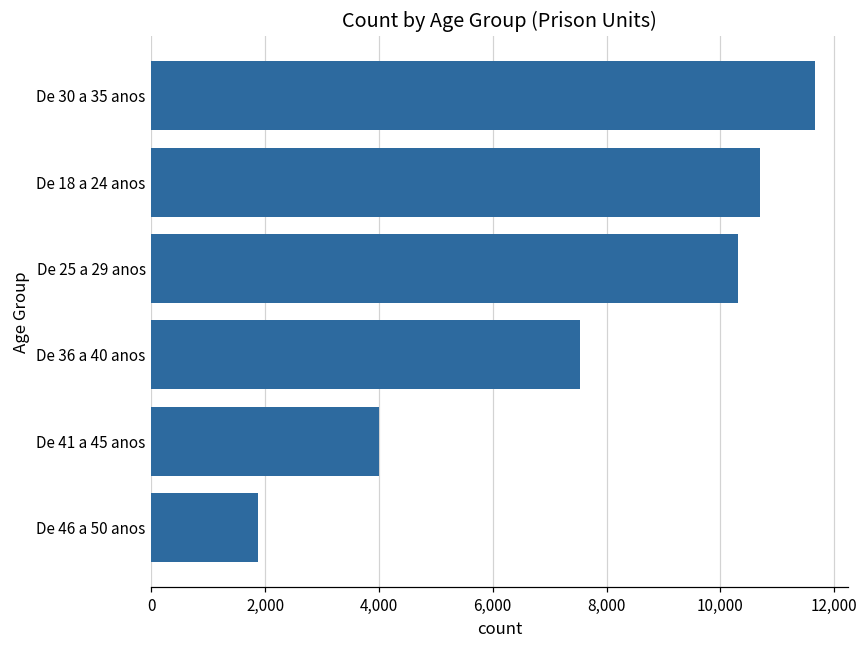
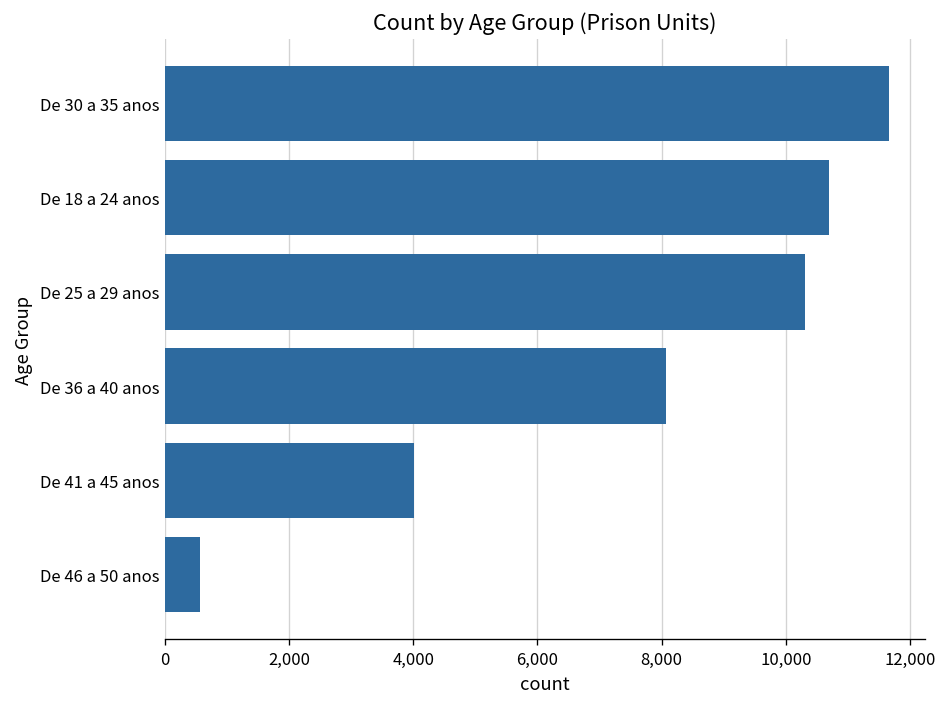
De 36 a 40 anos: 7,500 -> 8,100
De 46 a 50 anos: 1,900 -> 600
